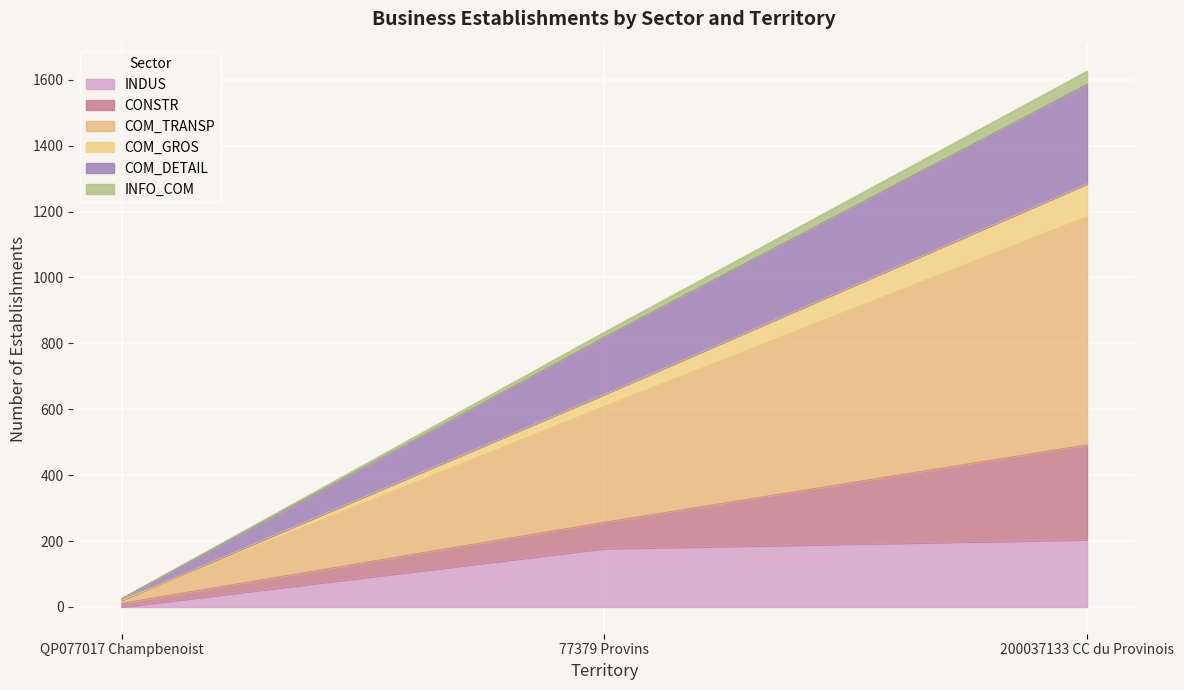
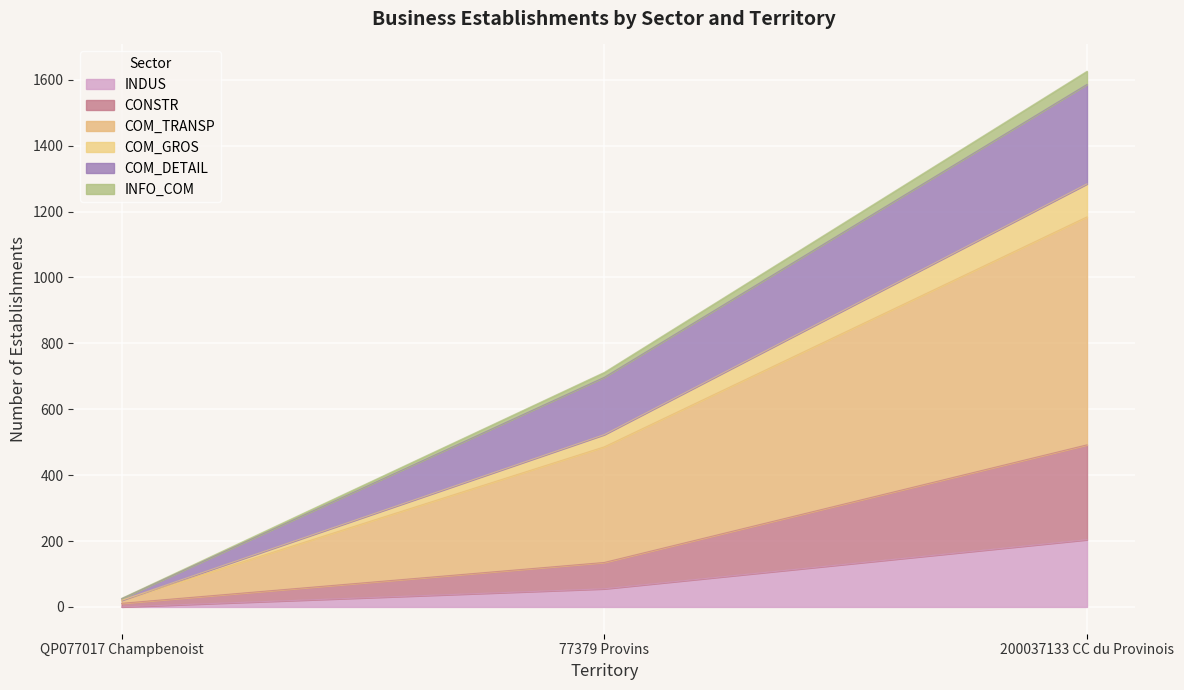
INDUS, 77379 Provins: 180 -> 60
